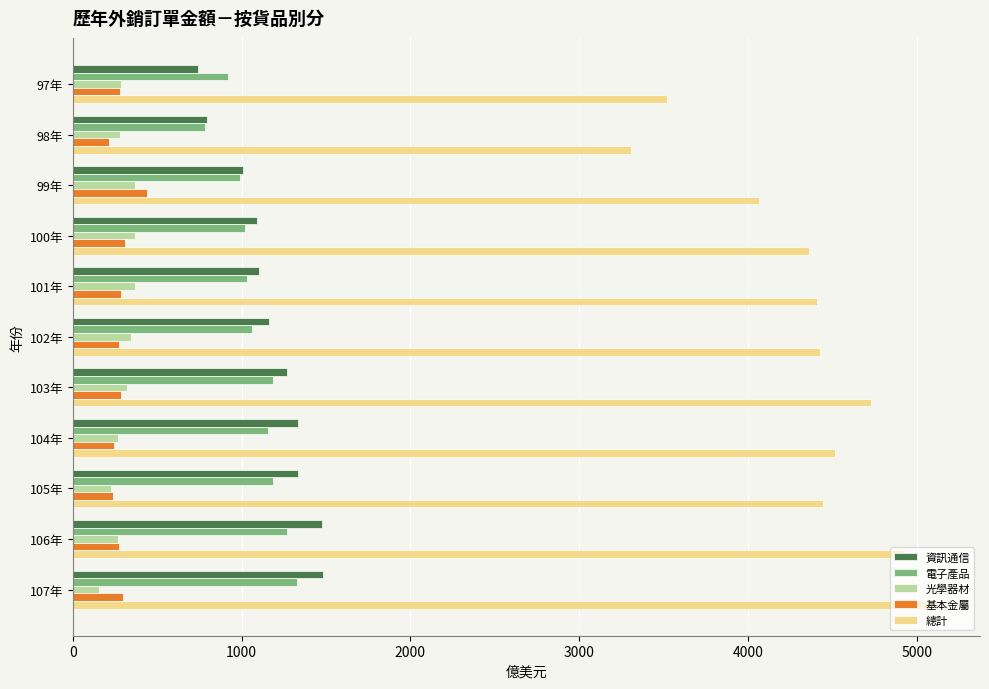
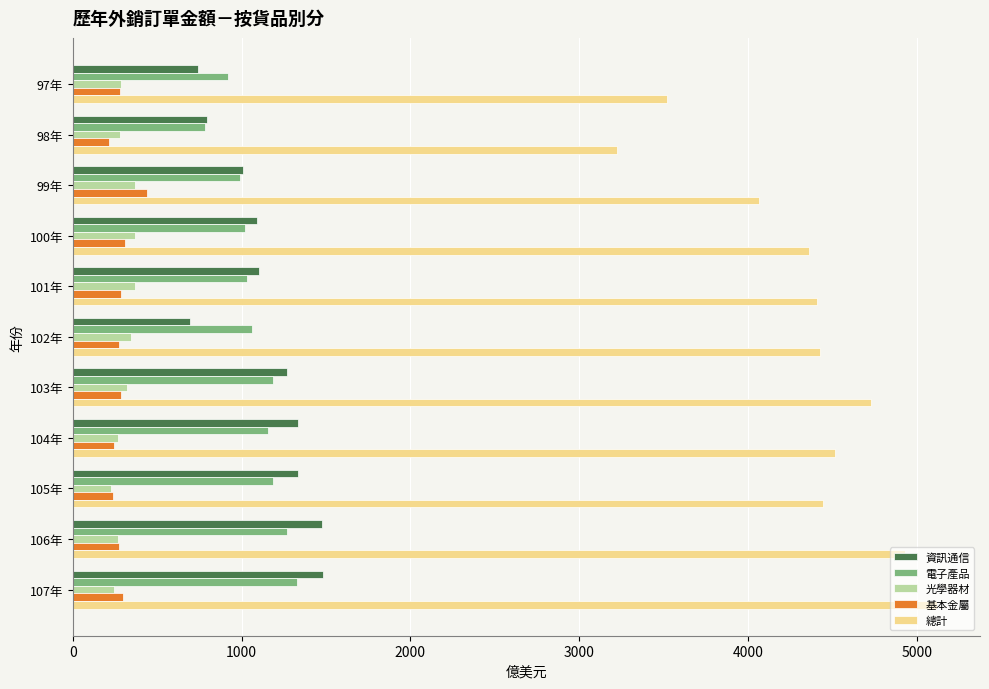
總計, 98年: 3300 -> 3220
資訊通信, 102年: 1160 -> 700
光學器材, 107年: 160 -> 250
